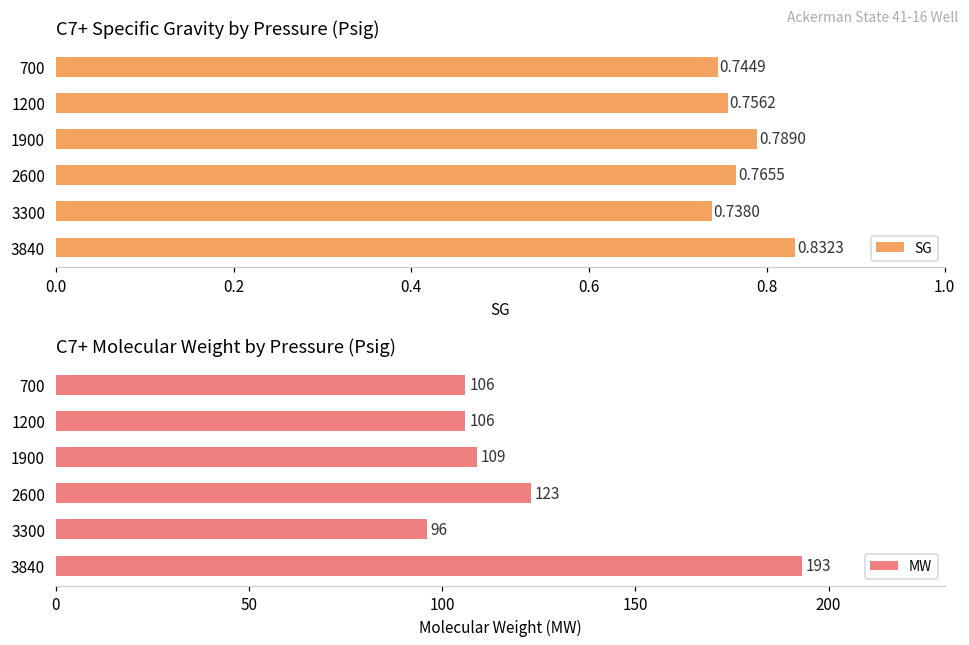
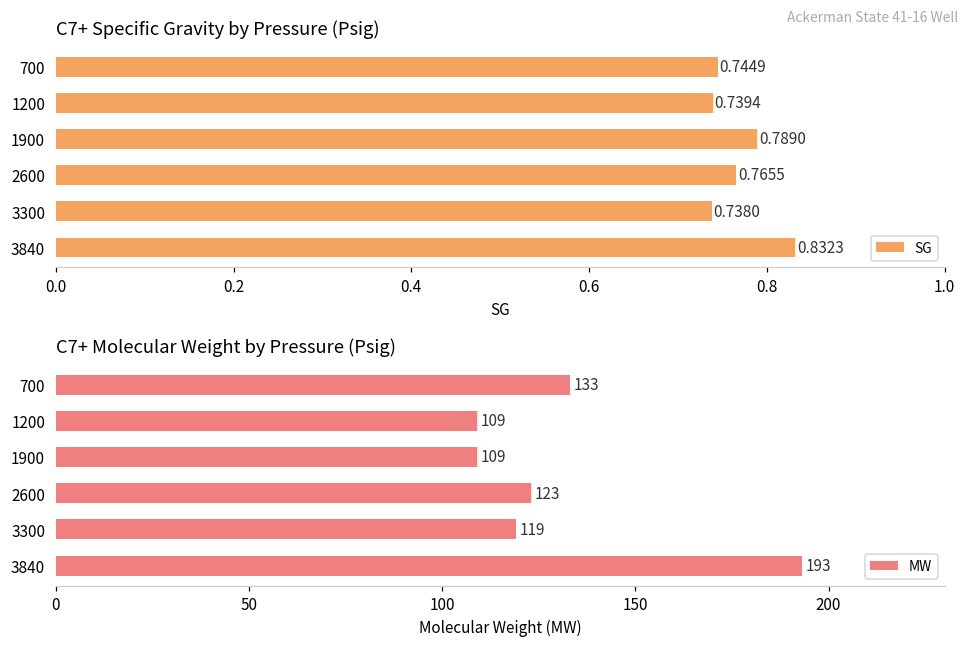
C7+ Specific Gravity by Pressure (Psig), 1200: 0.7562 -> 0.7394
C7+ Molecular Weight by Pressure (Psig), 700: 106 -> 133
C7+ Molecular Weight by Pressure (Psig), 1200: 106 -> 109
C7+ Molecular Weight by Pressure (Psig), 3300: 96 -> 119
